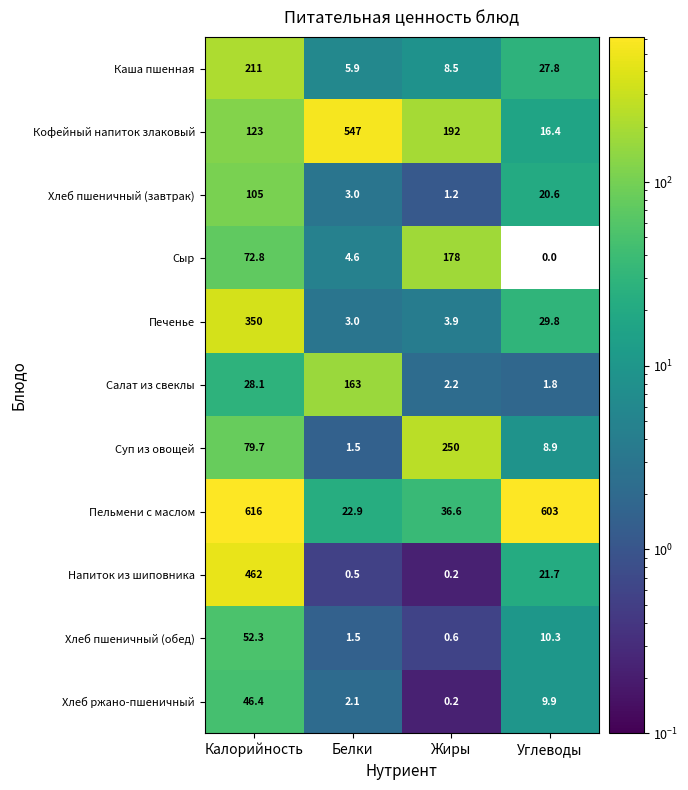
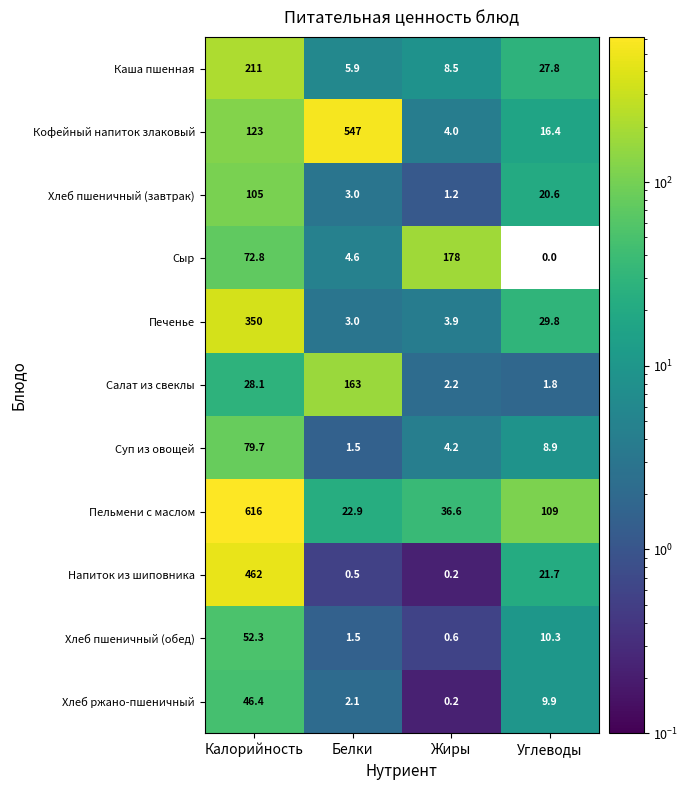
Кофейный напиток злаковый, Жиры: 192 -> 4.0
Суп из овощей, Жиры: 250 -> 4.2
Пельмени с маслом, Углеводы: 603 -> 109
